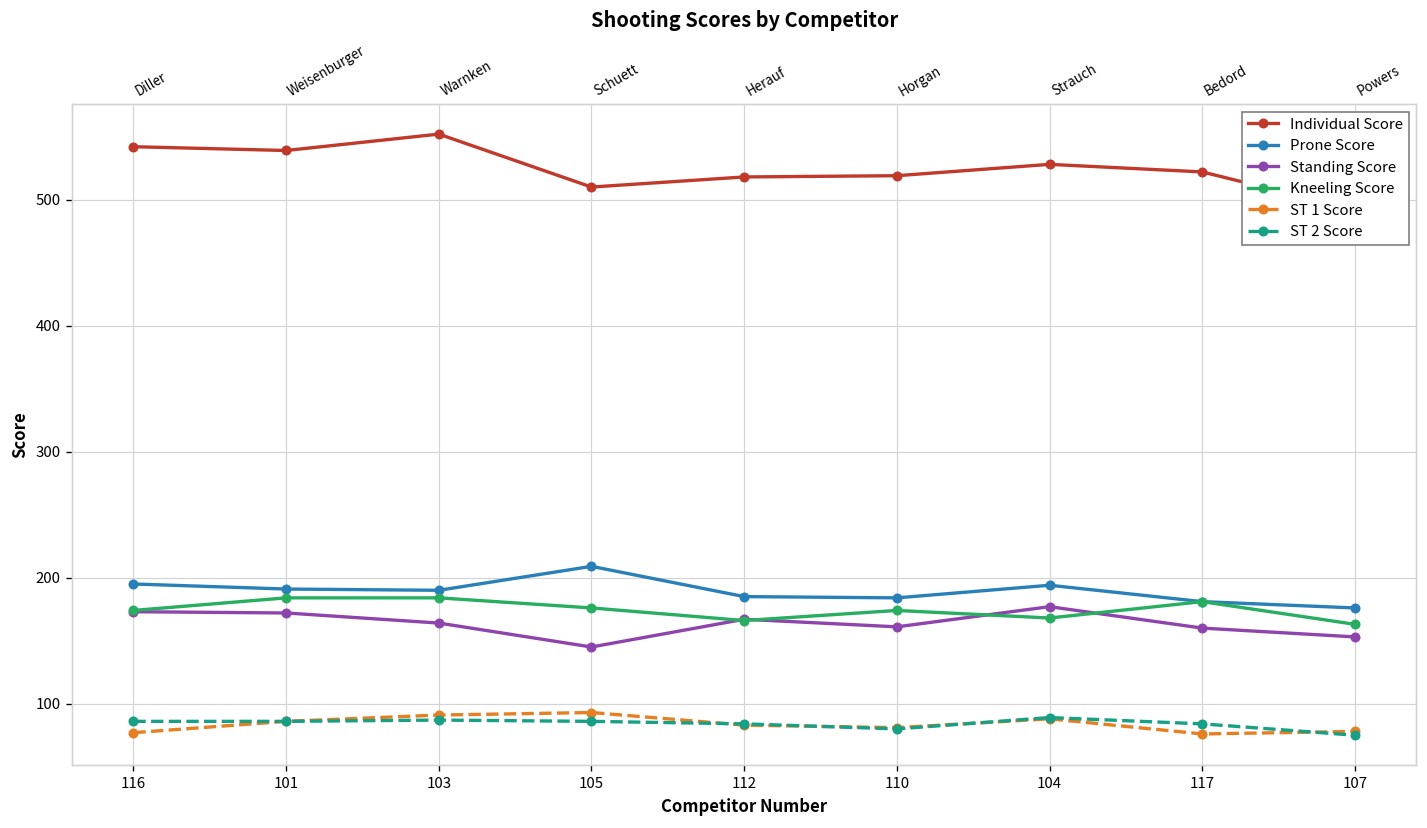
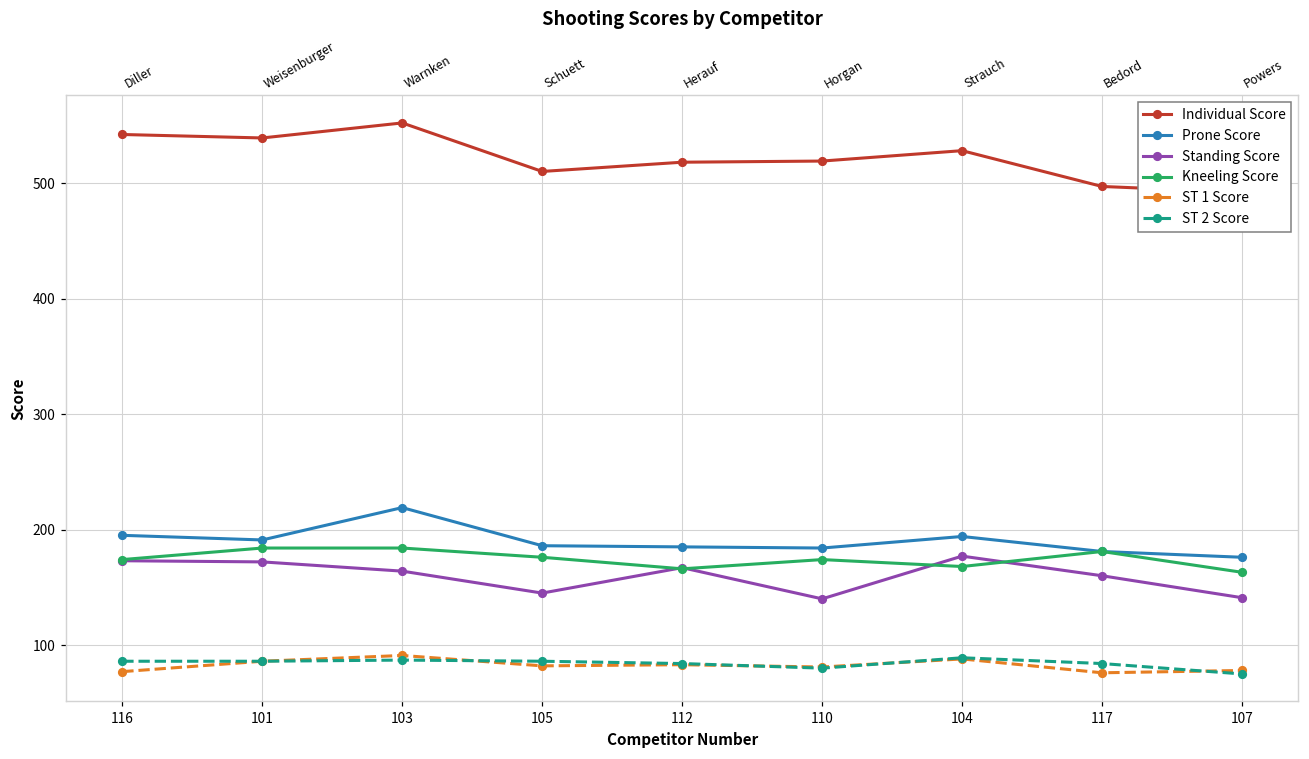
Prone Score, 103: 190 -> 219
Prone Score, 105: 209 -> 186
ST 1 Score, 105: 93 -> 82
Standing Score, 110: 161 -> 140
Individual Score, 117: 522 -> 497
Standing Score, 107: 153 -> 141
